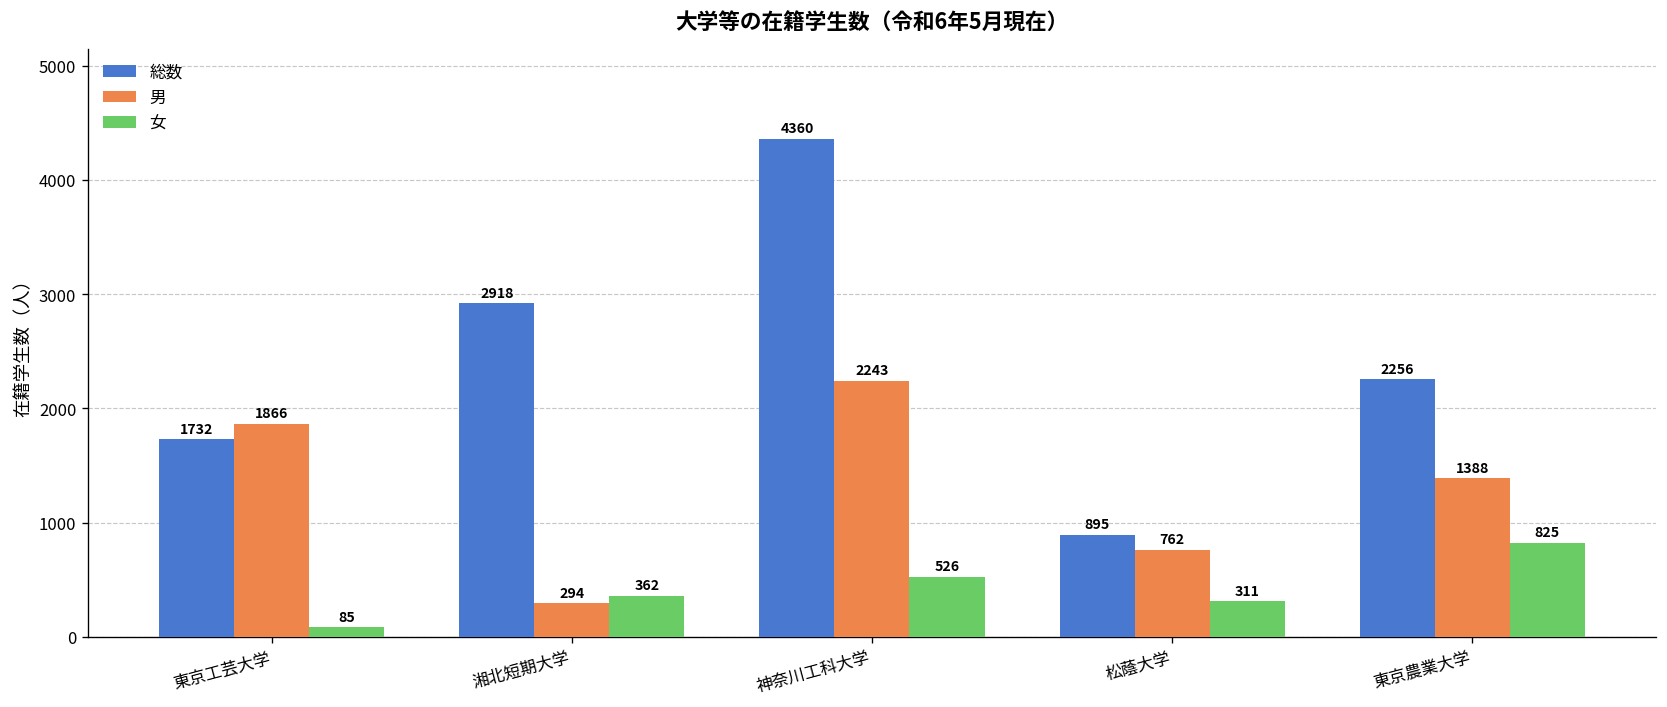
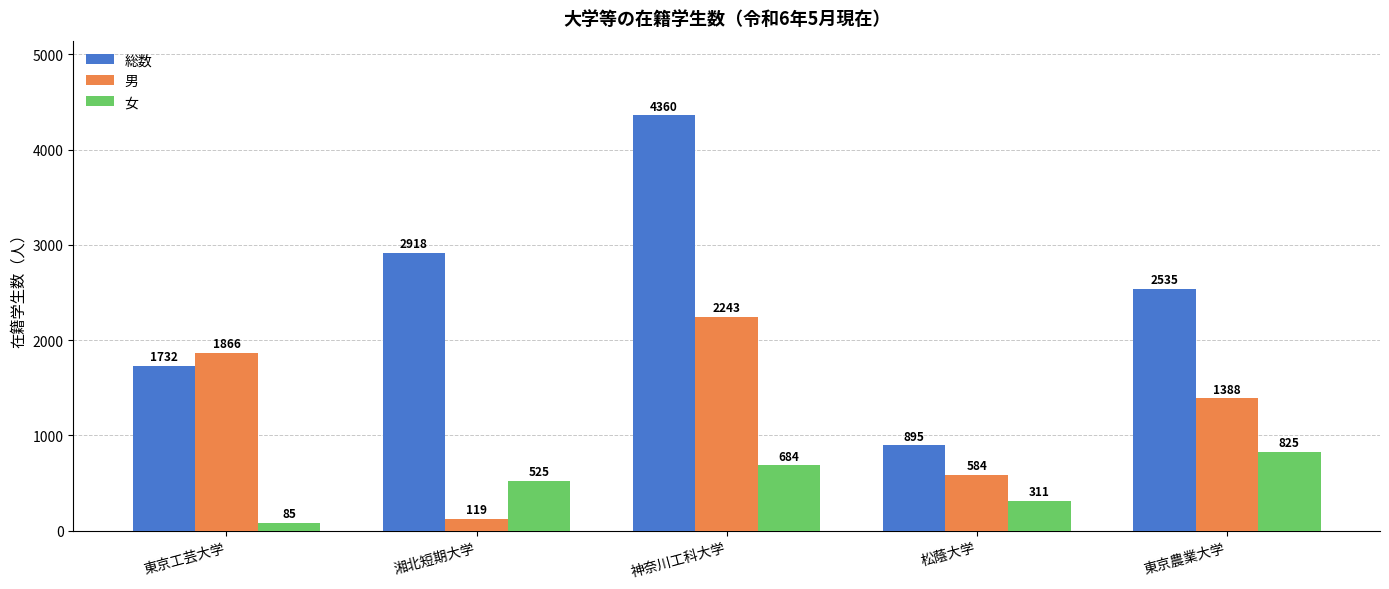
男, 湘北短期大学: 294 -> 119
女, 湘北短期大学: 362 -> 525
女, 神奈川工科大学: 526 -> 684
男, 松蔭大学: 762 -> 584
総数, 東京農業大学: 2256 -> 2535
